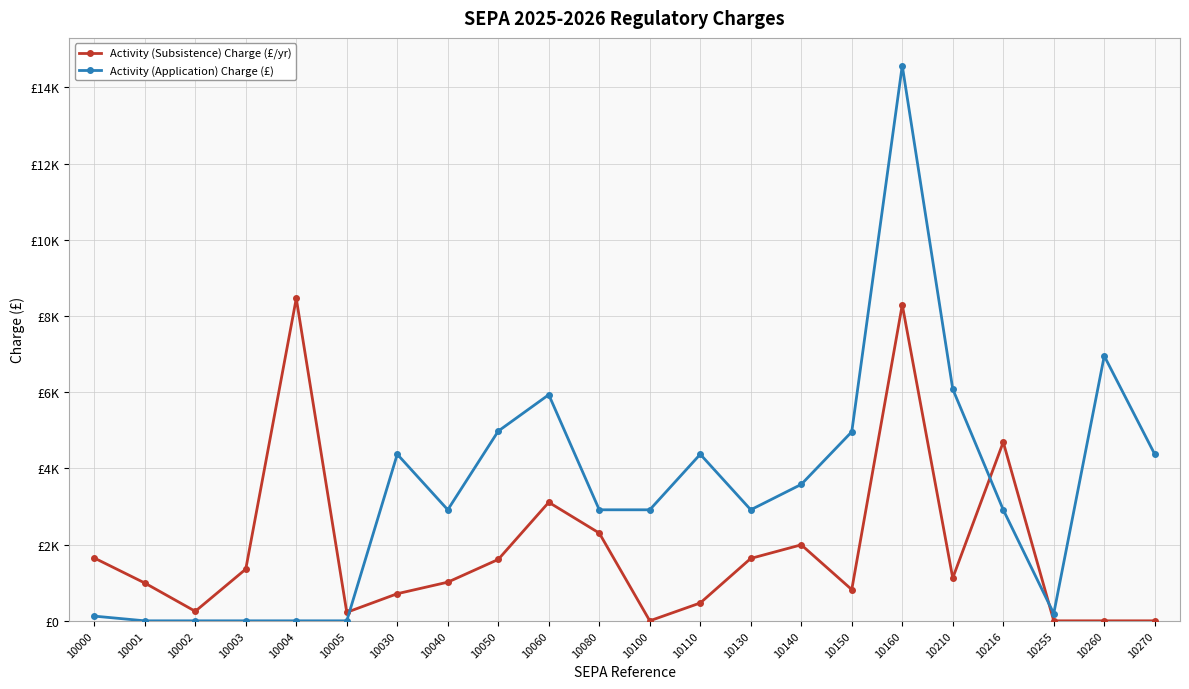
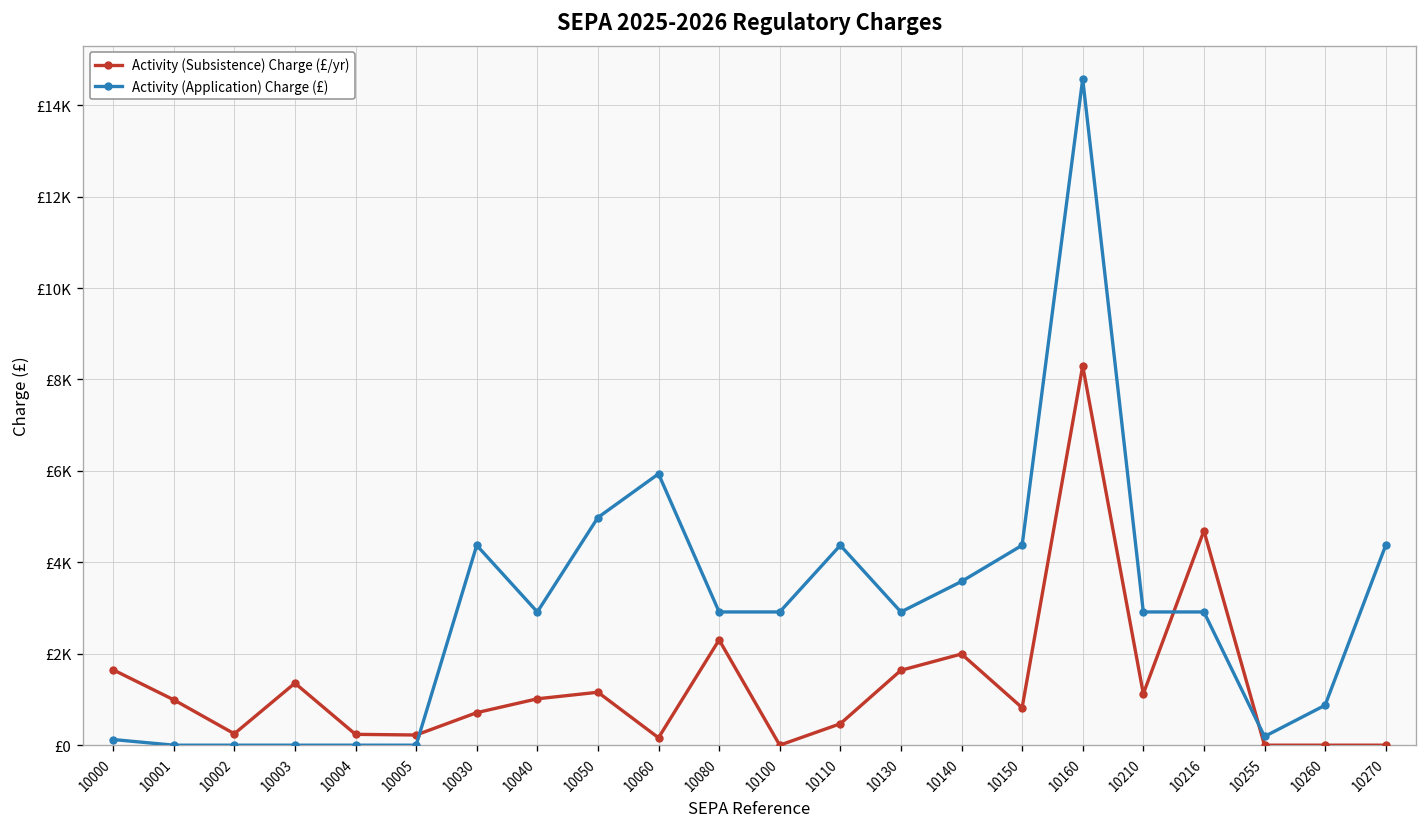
Activity (Subsistence) Charge (£/yr), 10004: £8500 -> £200
Activity (Subsistence) Charge (£/yr), 10050: £1600 -> £1200
Activity (Subsistence) Charge (£/yr), 10060: £3100 -> £200
Activity (Application) Charge (£), 10150: £5000 -> £4400
Activity (Application) Charge (£), 10210: £6100 -> £2900
Activity (Application) Charge (£), 10260: £7000 -> £900
